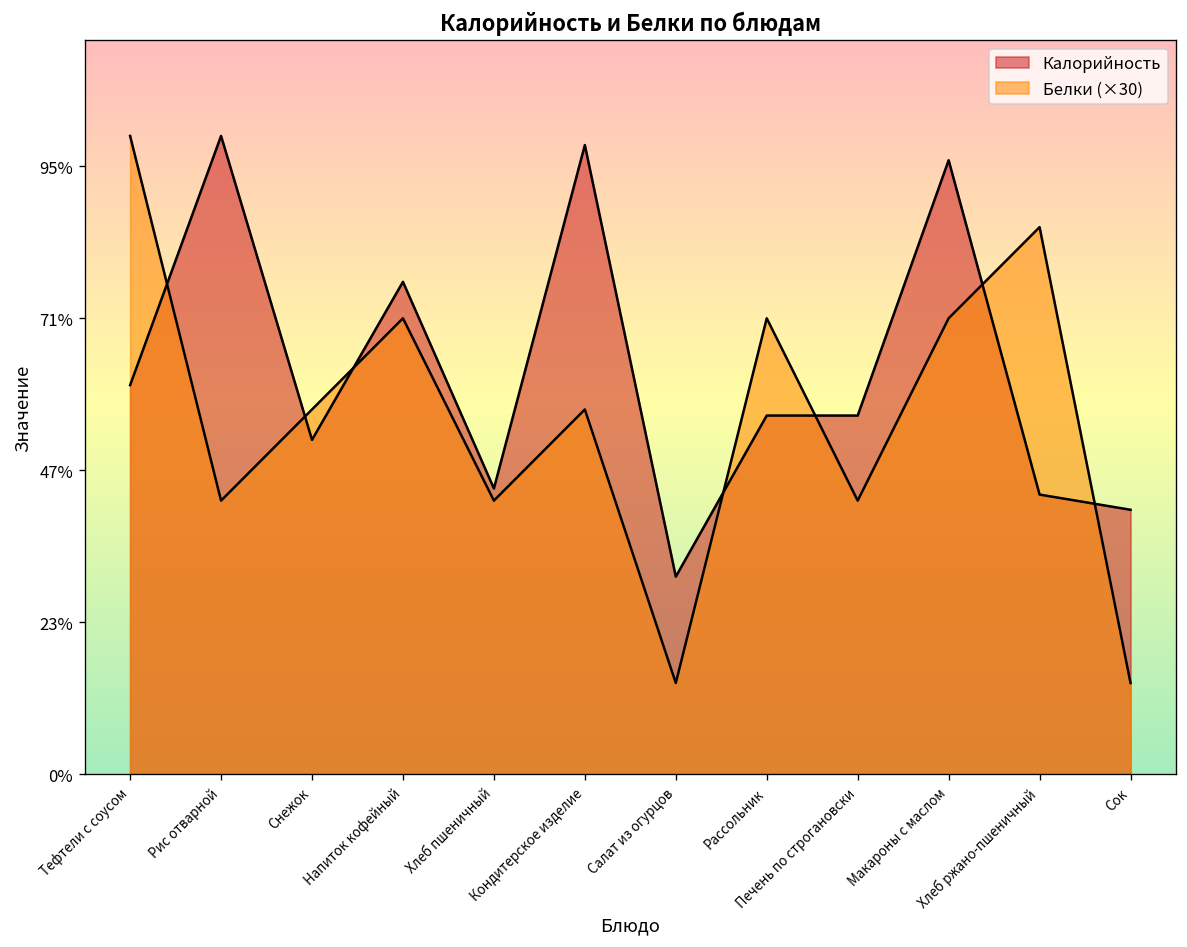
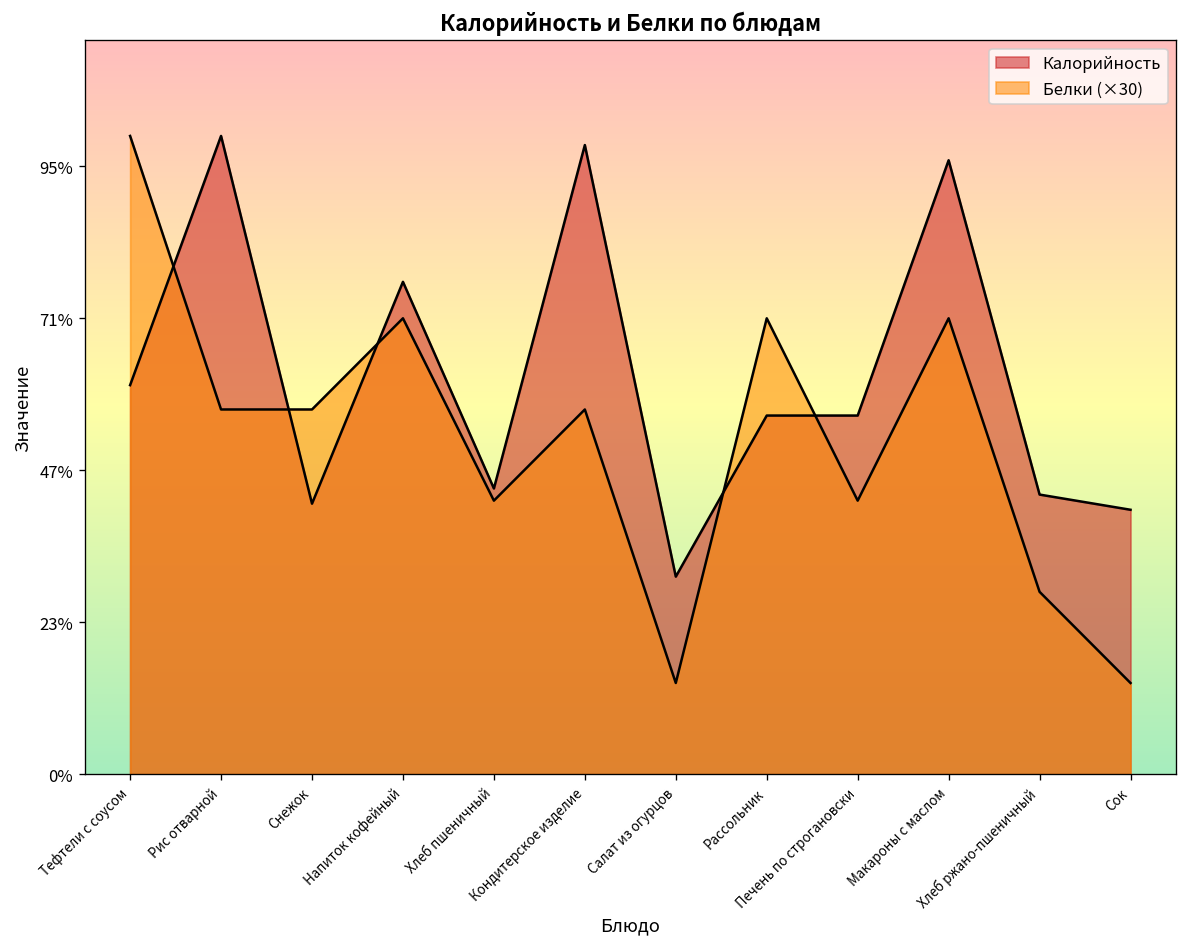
Белки (×30), Рис отварной: 43% -> 57%
Калорийность, Снежок: 52% -> 42%
Белки (×30), Хлеб ржано-пшеничный: 86% -> 29%
